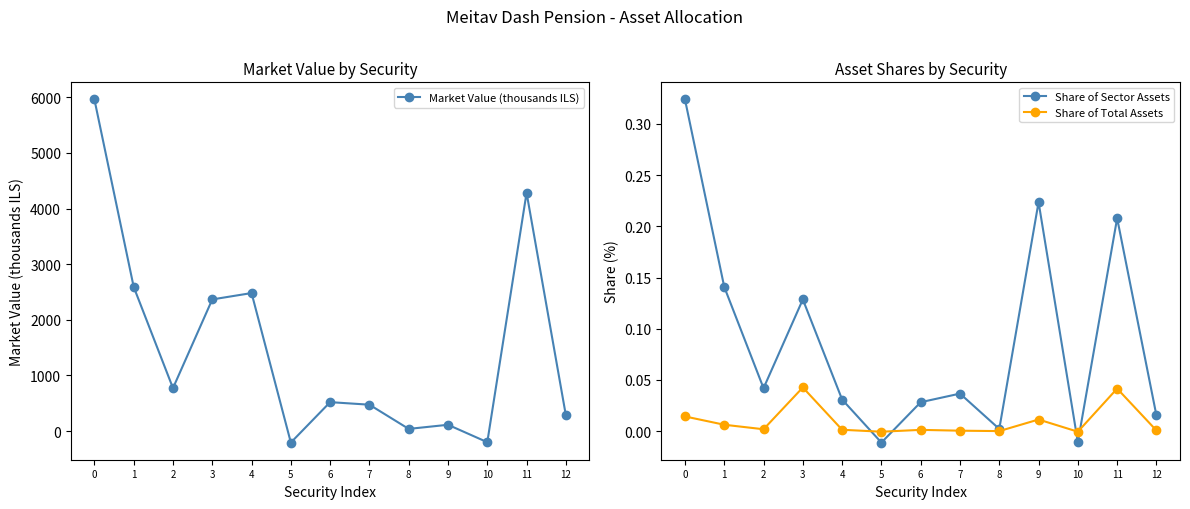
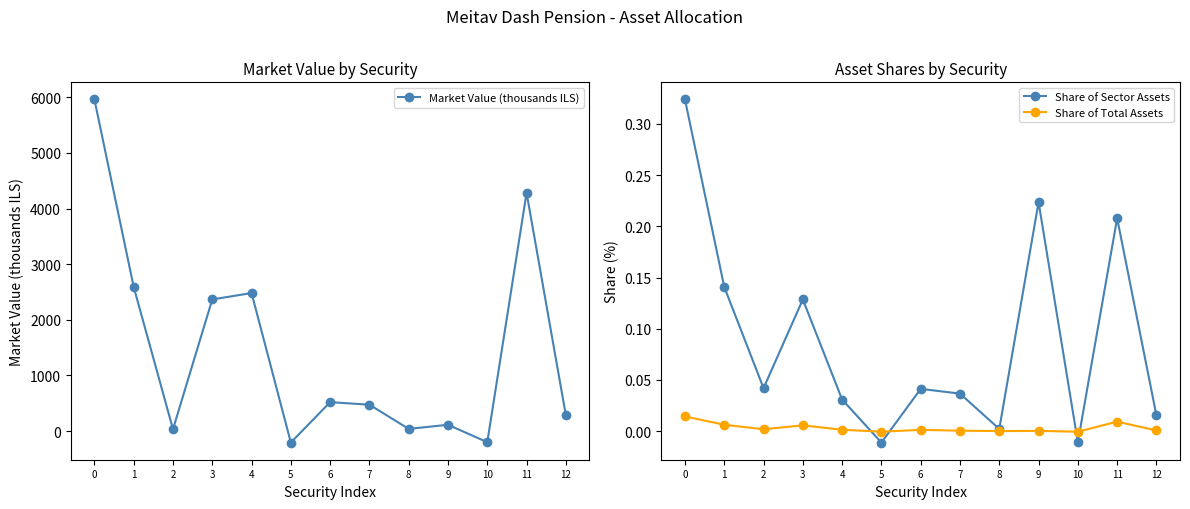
Market Value by Security, 2: 800 -> 0
Asset Shares by Security, Share of Total Assets, 3: 0.043 -> 0.006
Asset Shares by Security, Share of Sector Assets, 6: 0.028 -> 0.041
Asset Shares by Security, Share of Total Assets, 9: 0.011 -> 0.000
Asset Shares by Security, Share of Total Assets, 11: 0.042 -> 0.009
